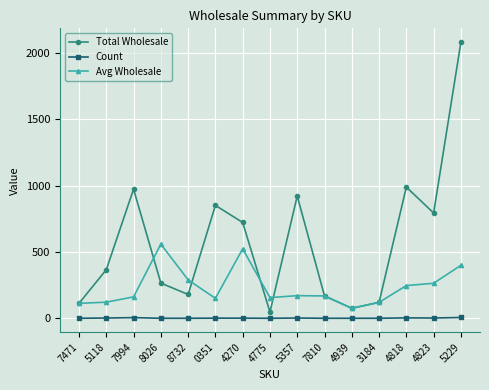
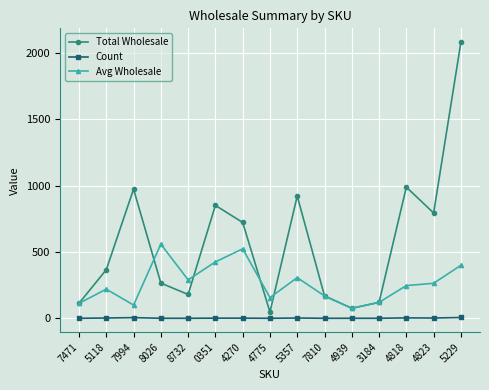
Avg Wholesale, 5118: 120 -> 220
Avg Wholesale, 7994: 160 -> 100
Avg Wholesale, 0351: 150 -> 430
Avg Wholesale, 5357: 170 -> 310
